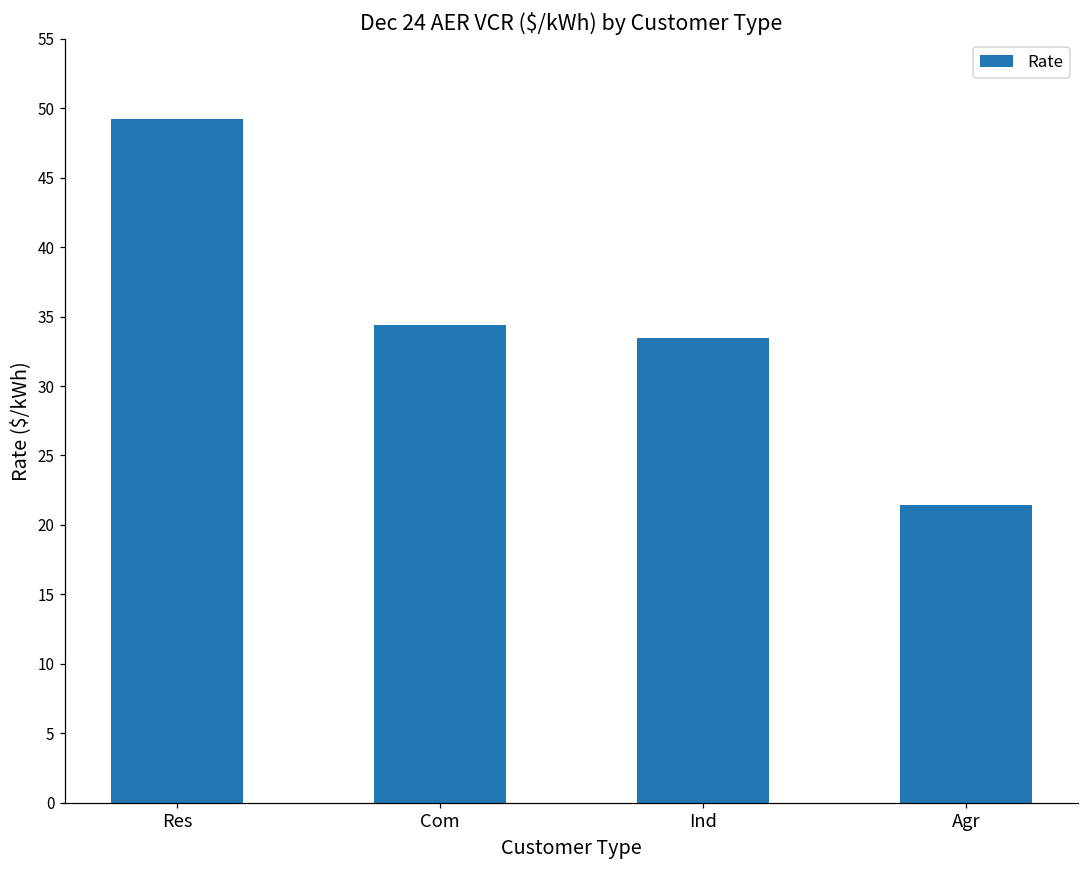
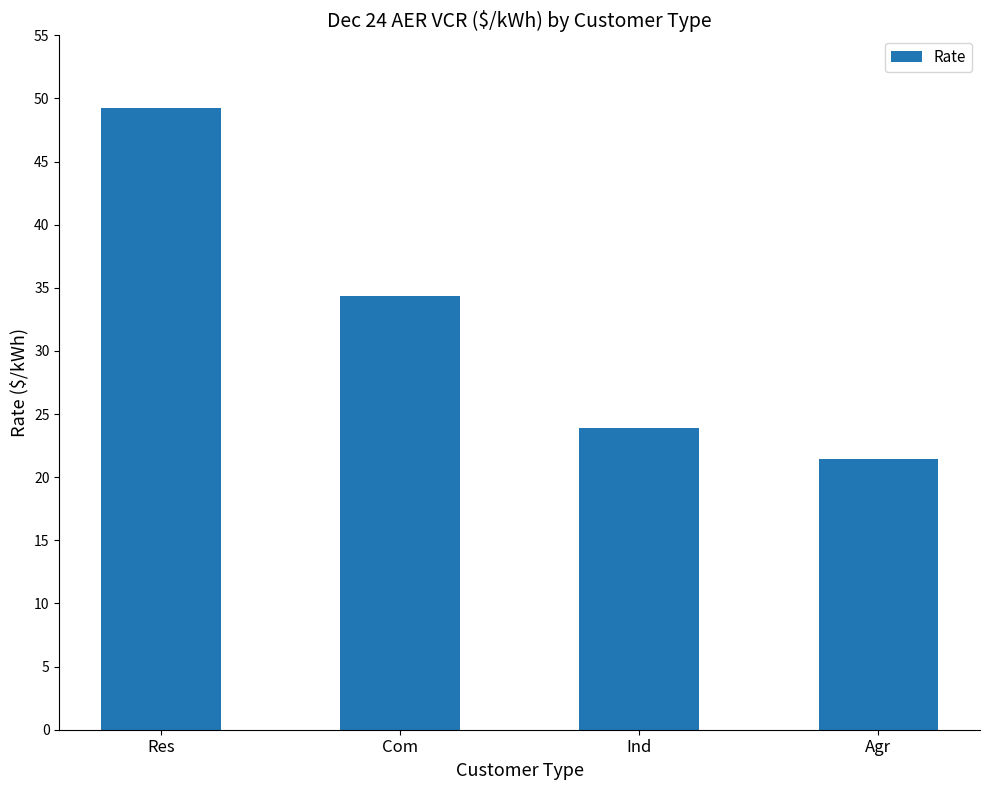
Ind: 33.5 -> 23.9
